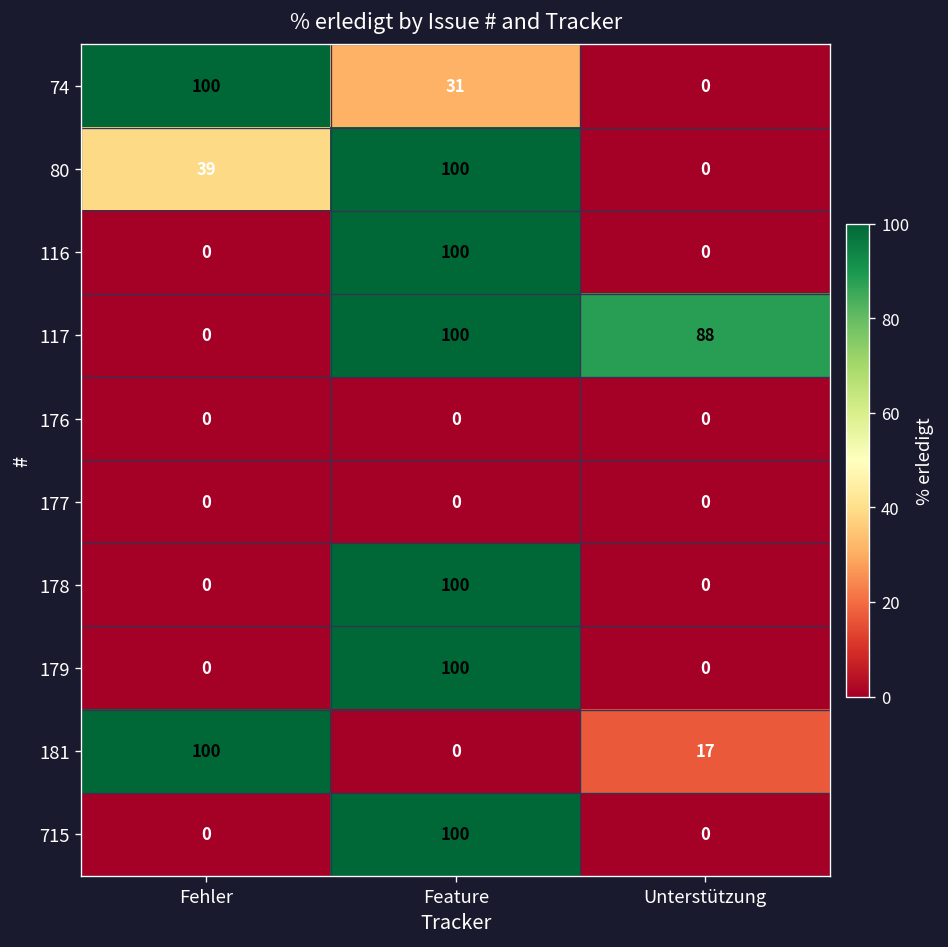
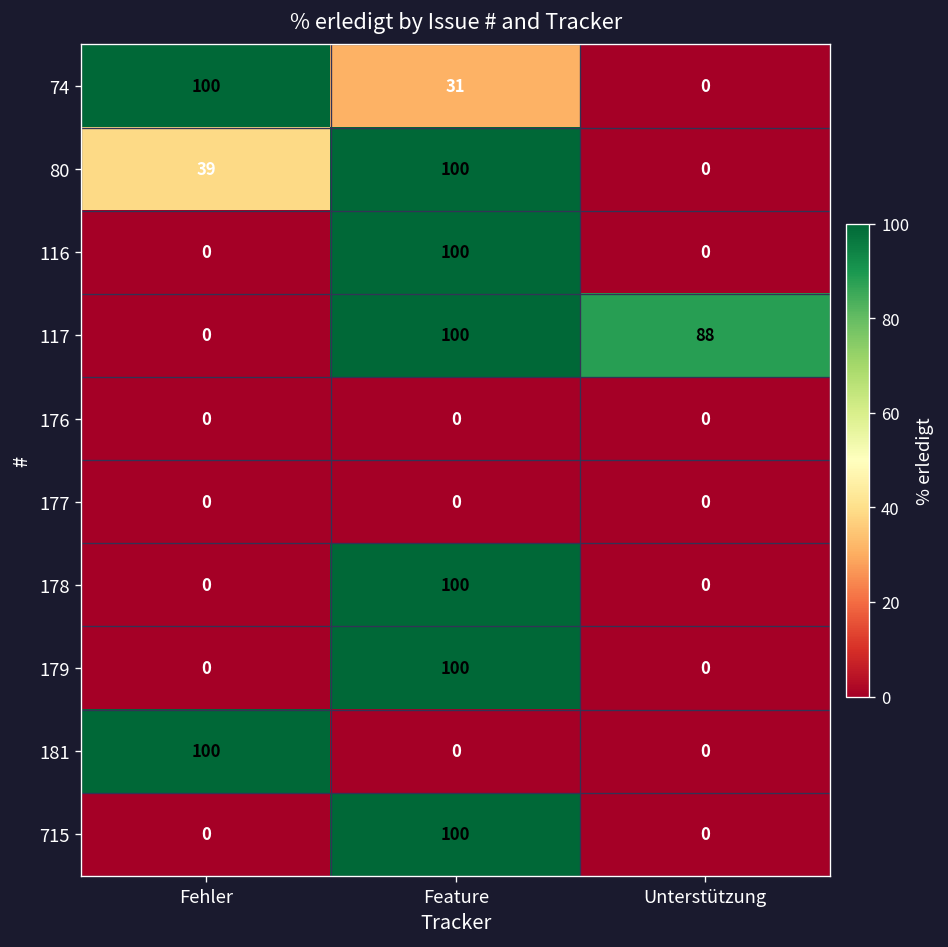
181, Unterstützung: 17 -> 0
